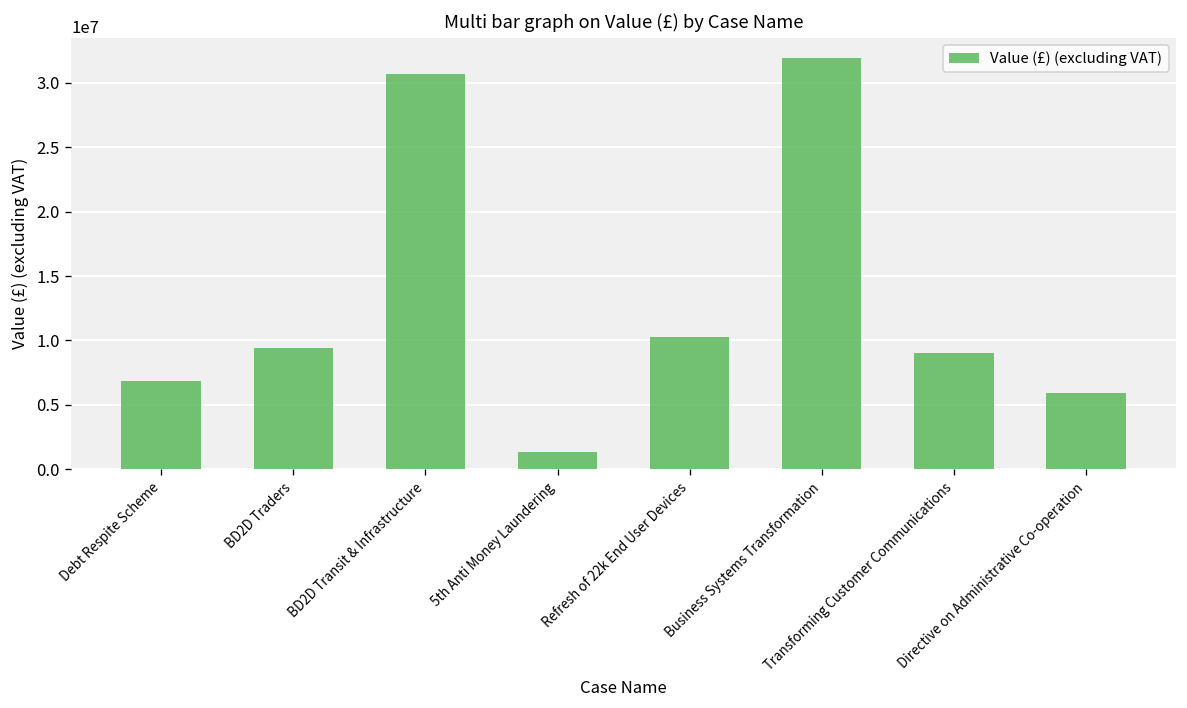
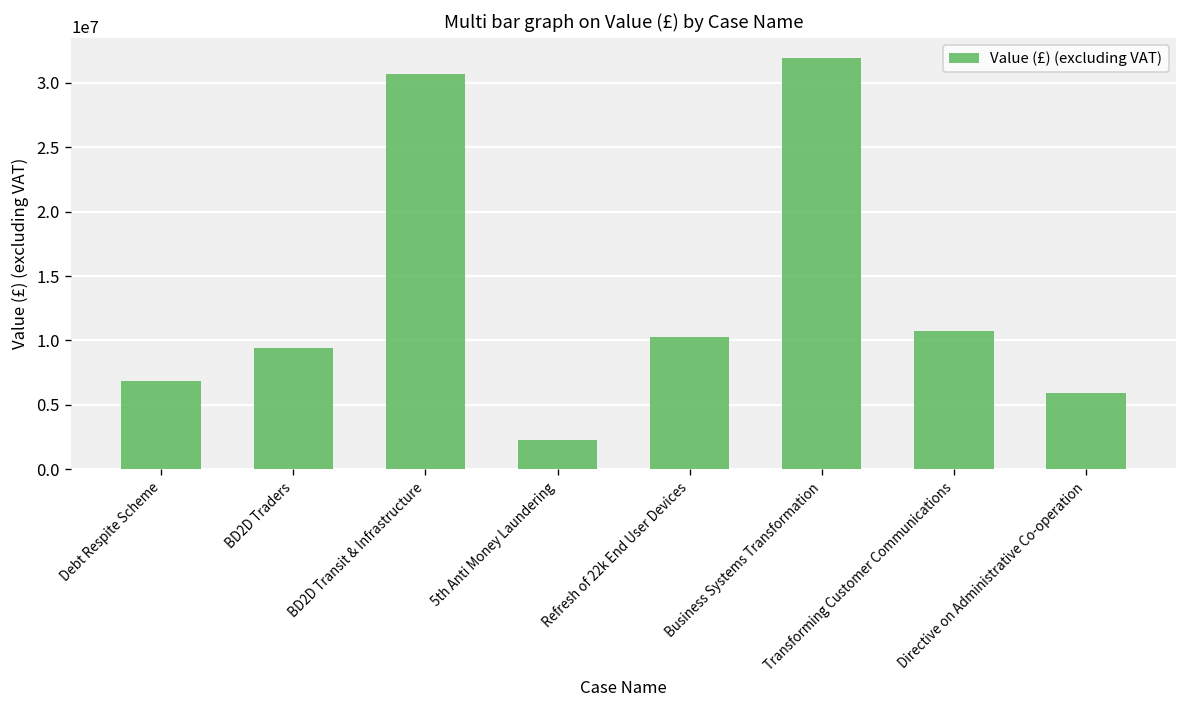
5th Anti Money Laundering: 1300000 -> 2300000
Transforming Customer Communications: 9100000 -> 10700000
